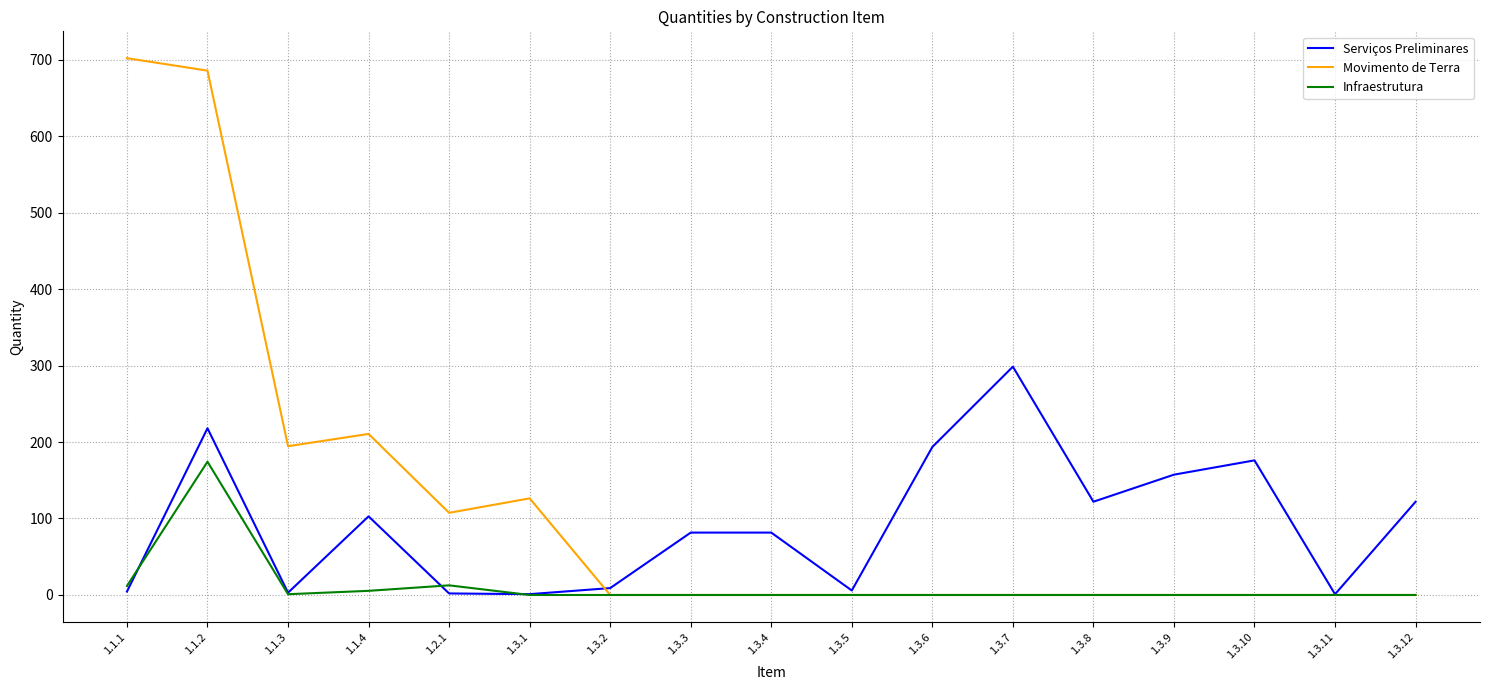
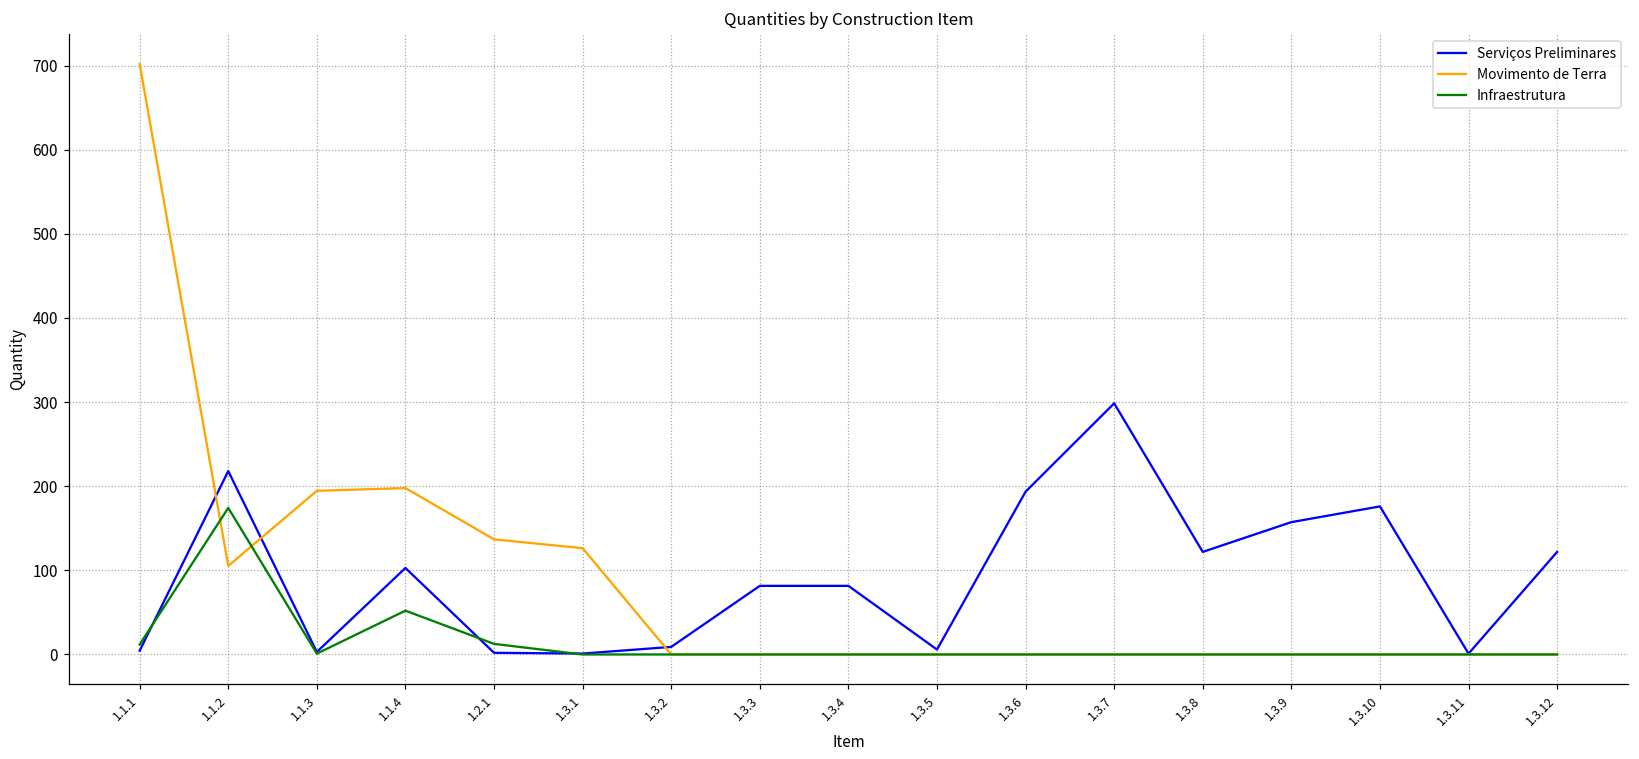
Movimento de Terra, 1.1.2: 690 -> 110
Movimento de Terra, 1.1.4: 210 -> 200
Infraestrutura, 1.1.4: 10 -> 50
Movimento de Terra, 1.2.1: 110 -> 140
